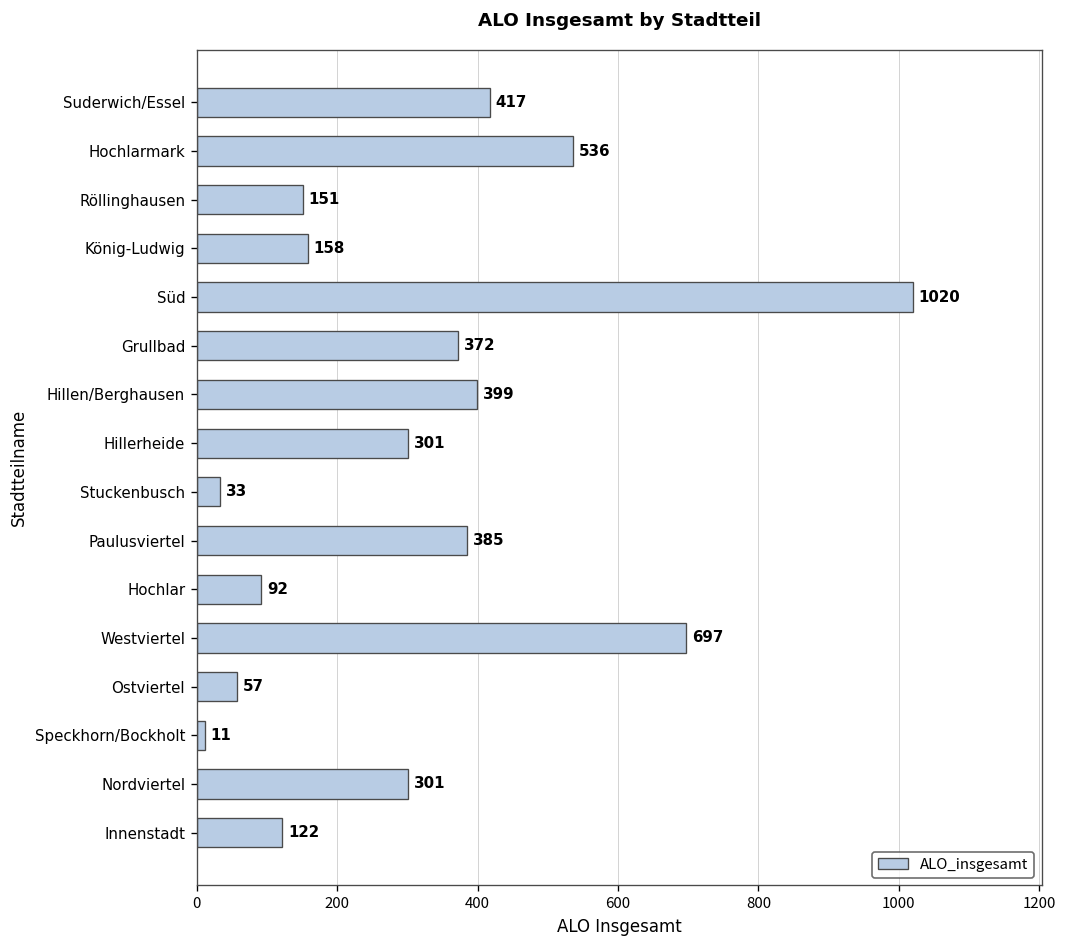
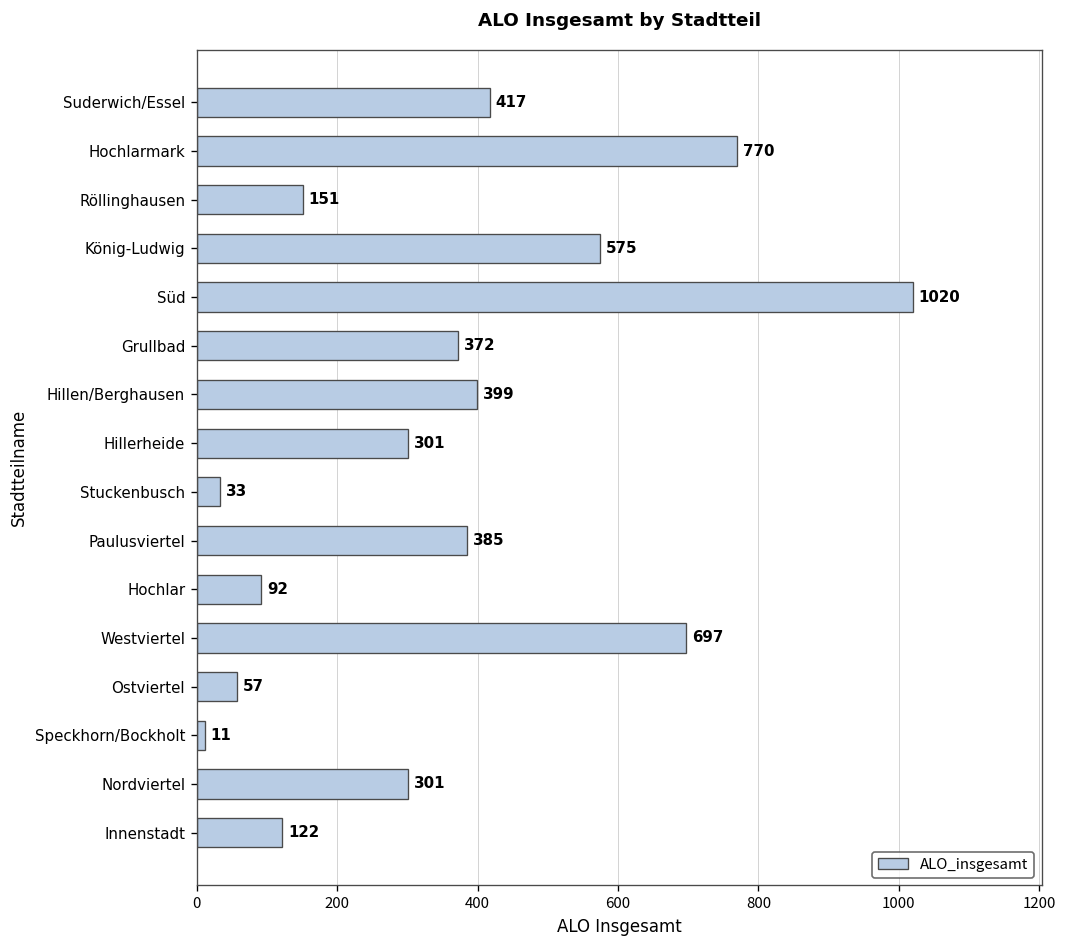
Hochlarmark: 536 -> 770
König-Ludwig: 158 -> 575
